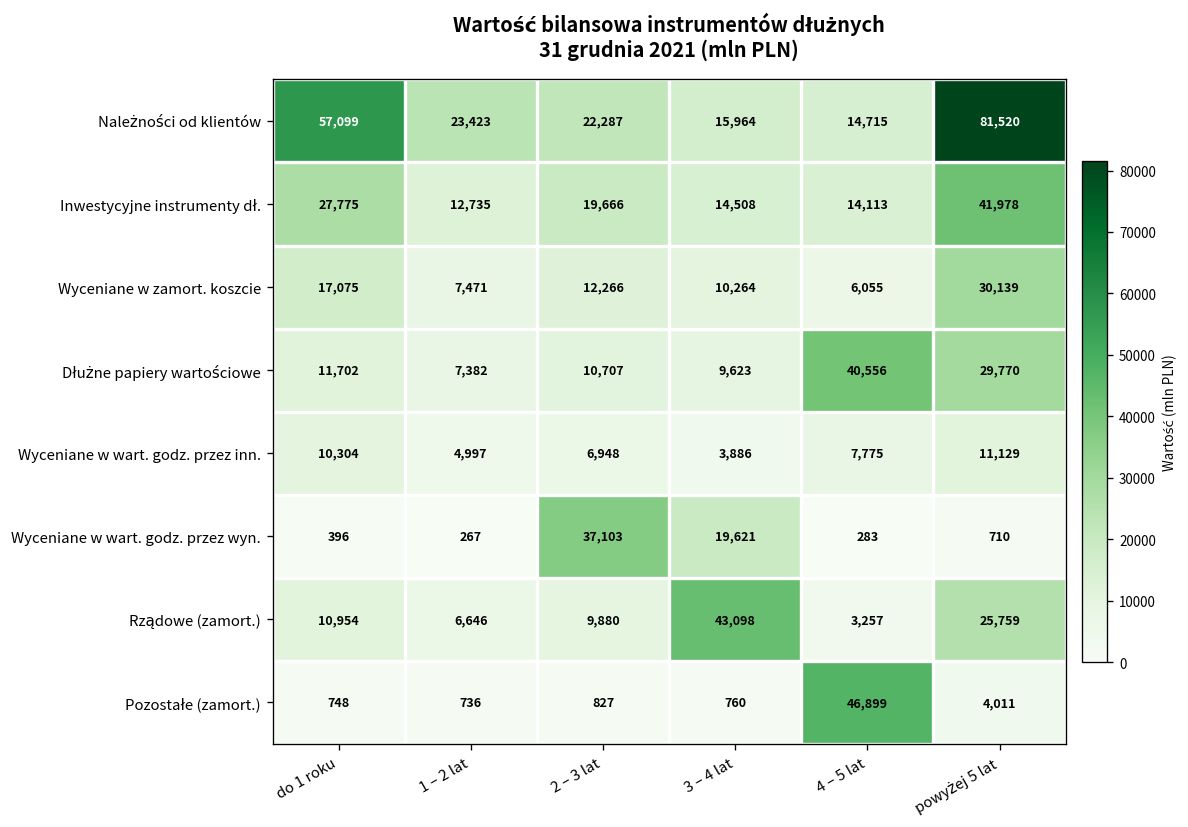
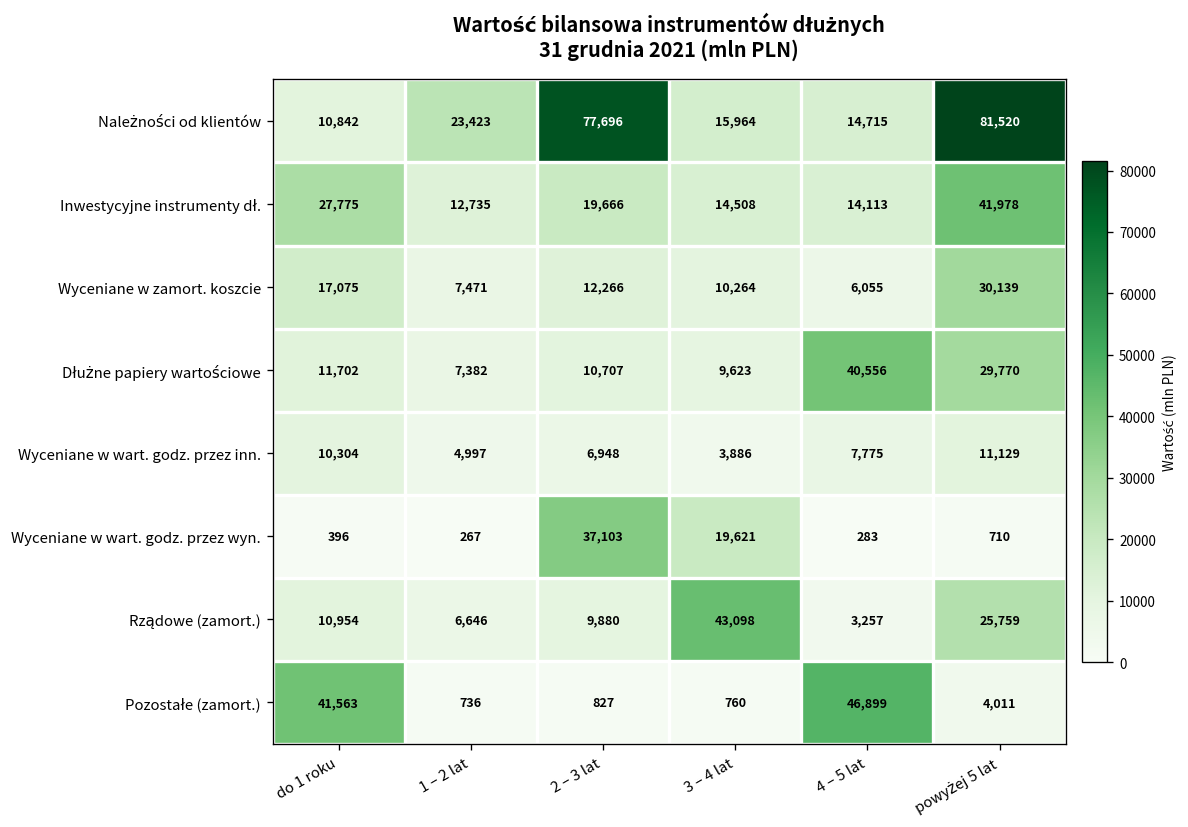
Należności od klientów, do 1 roku: 57,099 -> 10,842
Należności od klientów, 2 – 3 lat: 22,287 -> 77,696
Pozostałe (zamort.), do 1 roku: 748 -> 41,563
